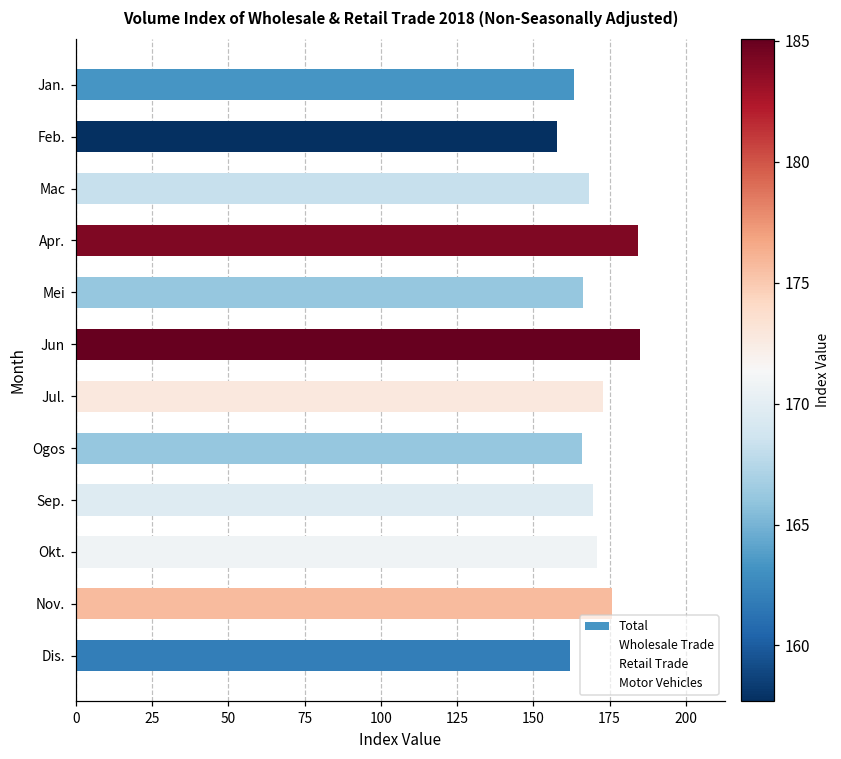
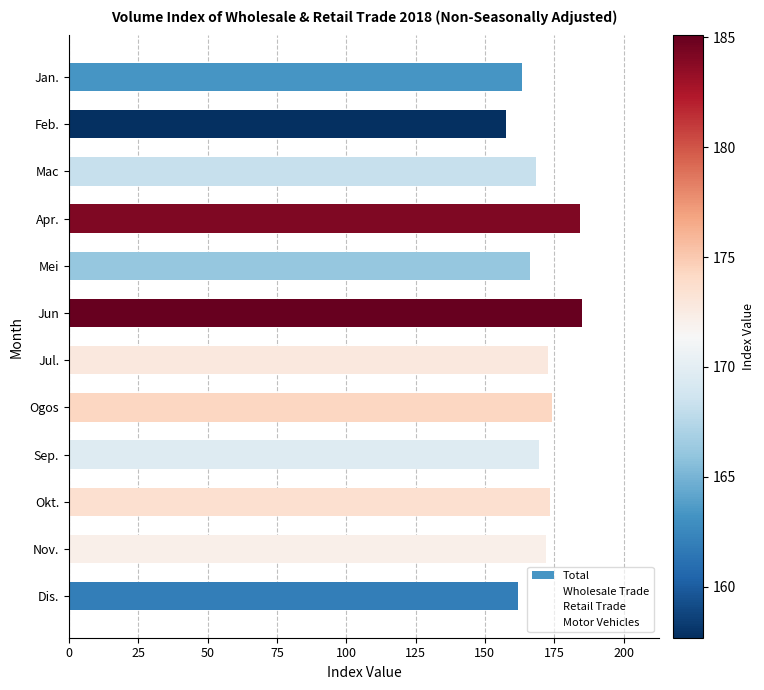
Total, Ogos: 166 -> 174
Total, Okt.: 171 -> 174
Total, Nov.: 176 -> 172
